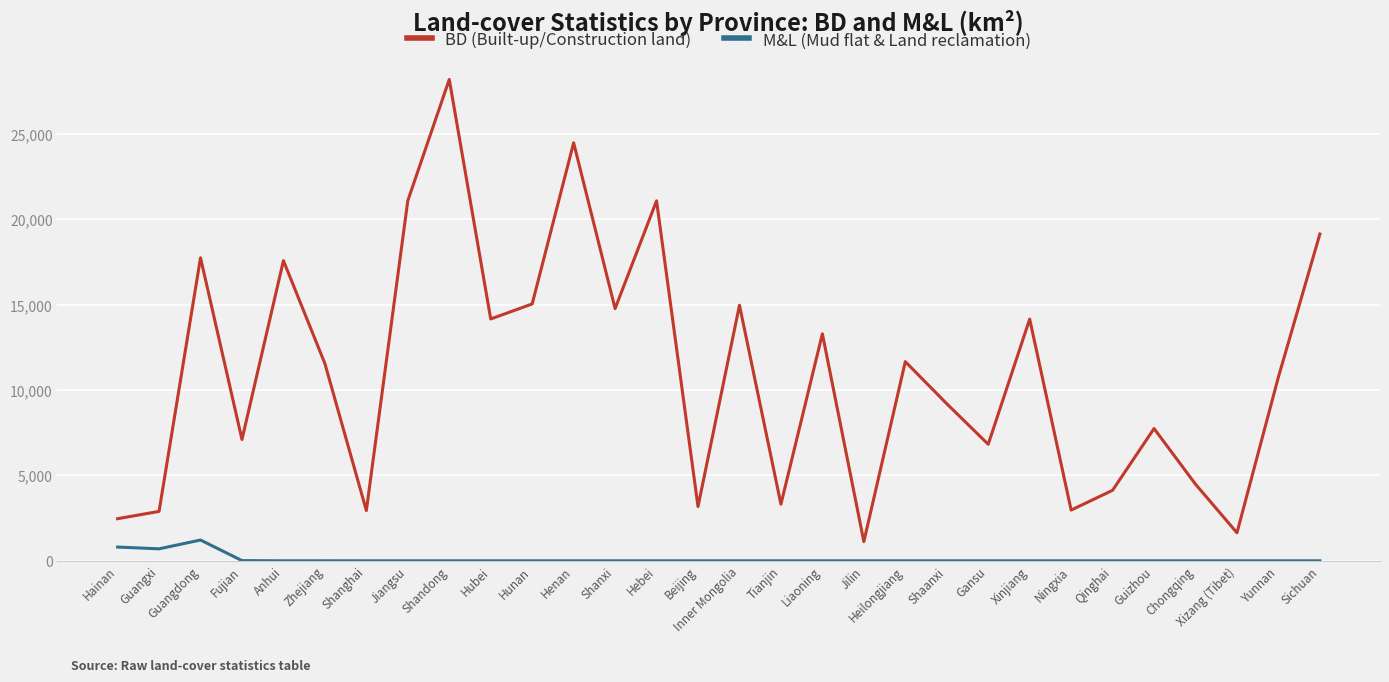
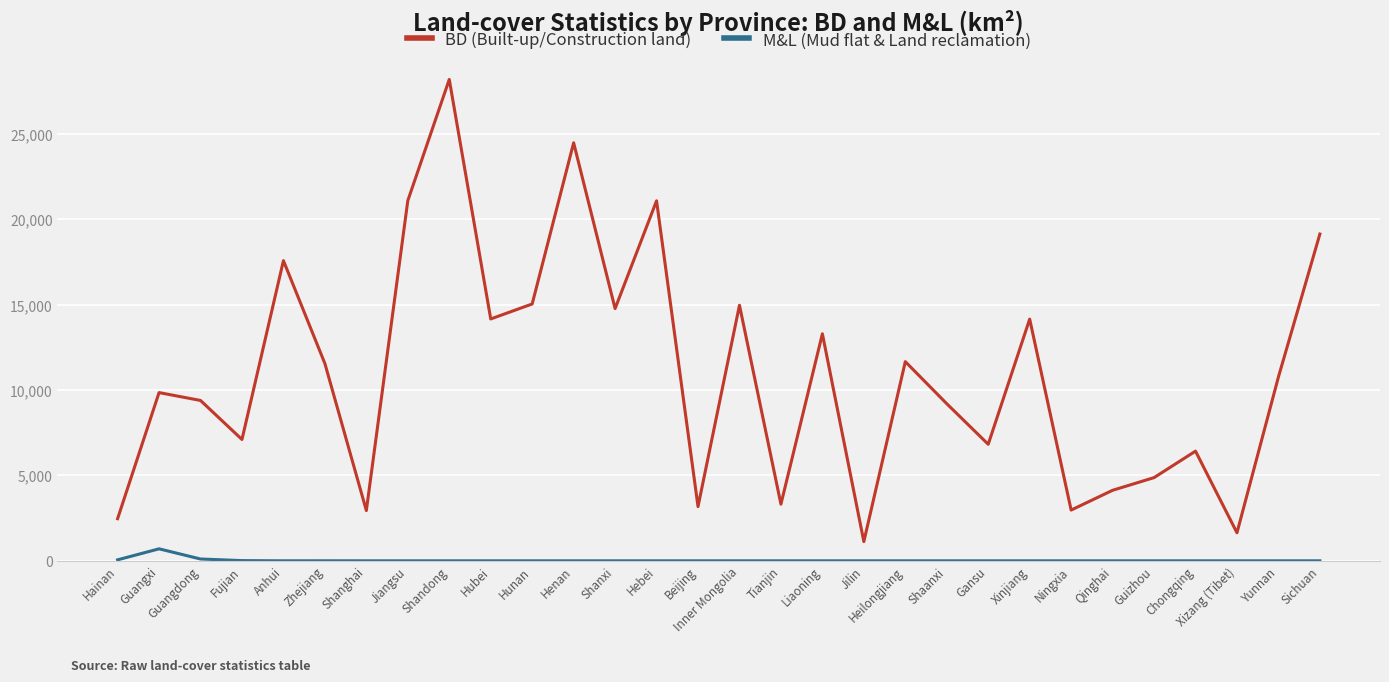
M&L (Mud flat & Land reclamation), Hainan: 800 -> 100
BD (Built-up/Construction land), Guangxi: 2,900 -> 9,900
BD (Built-up/Construction land), Guangdong: 17,800 -> 9,400
M&L (Mud flat & Land reclamation), Guangdong: 1,200 -> 100
BD (Built-up/Construction land), Guizhou: 7,800 -> 4,900
BD (Built-up/Construction land), Chongqing: 4,500 -> 6,400
